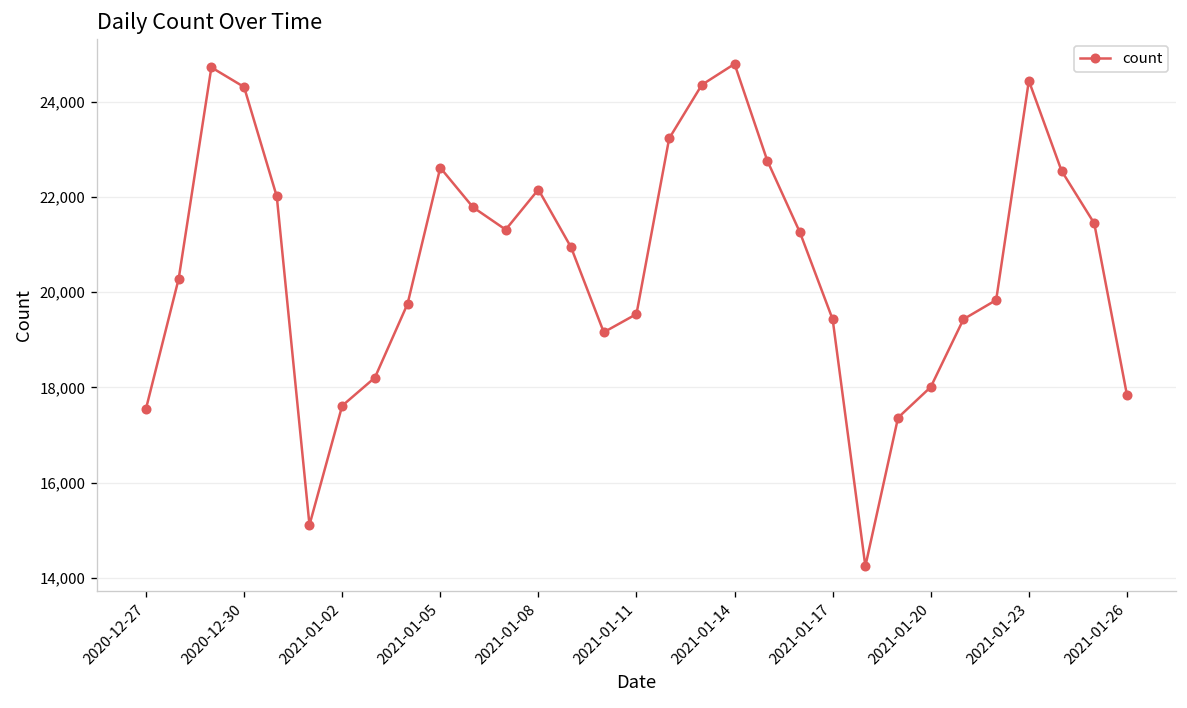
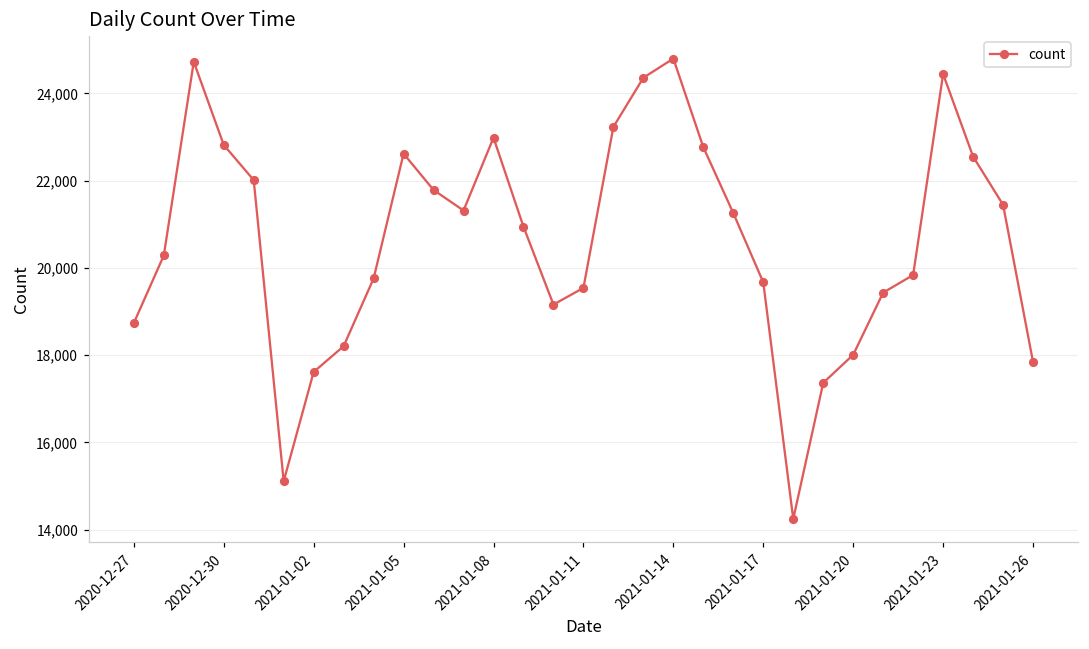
2020-12-27: 17,600 -> 18,700
2020-12-30: 24,300 -> 22,800
2021-01-08: 22,200 -> 23,000
2021-01-17: 19,400 -> 19,700
